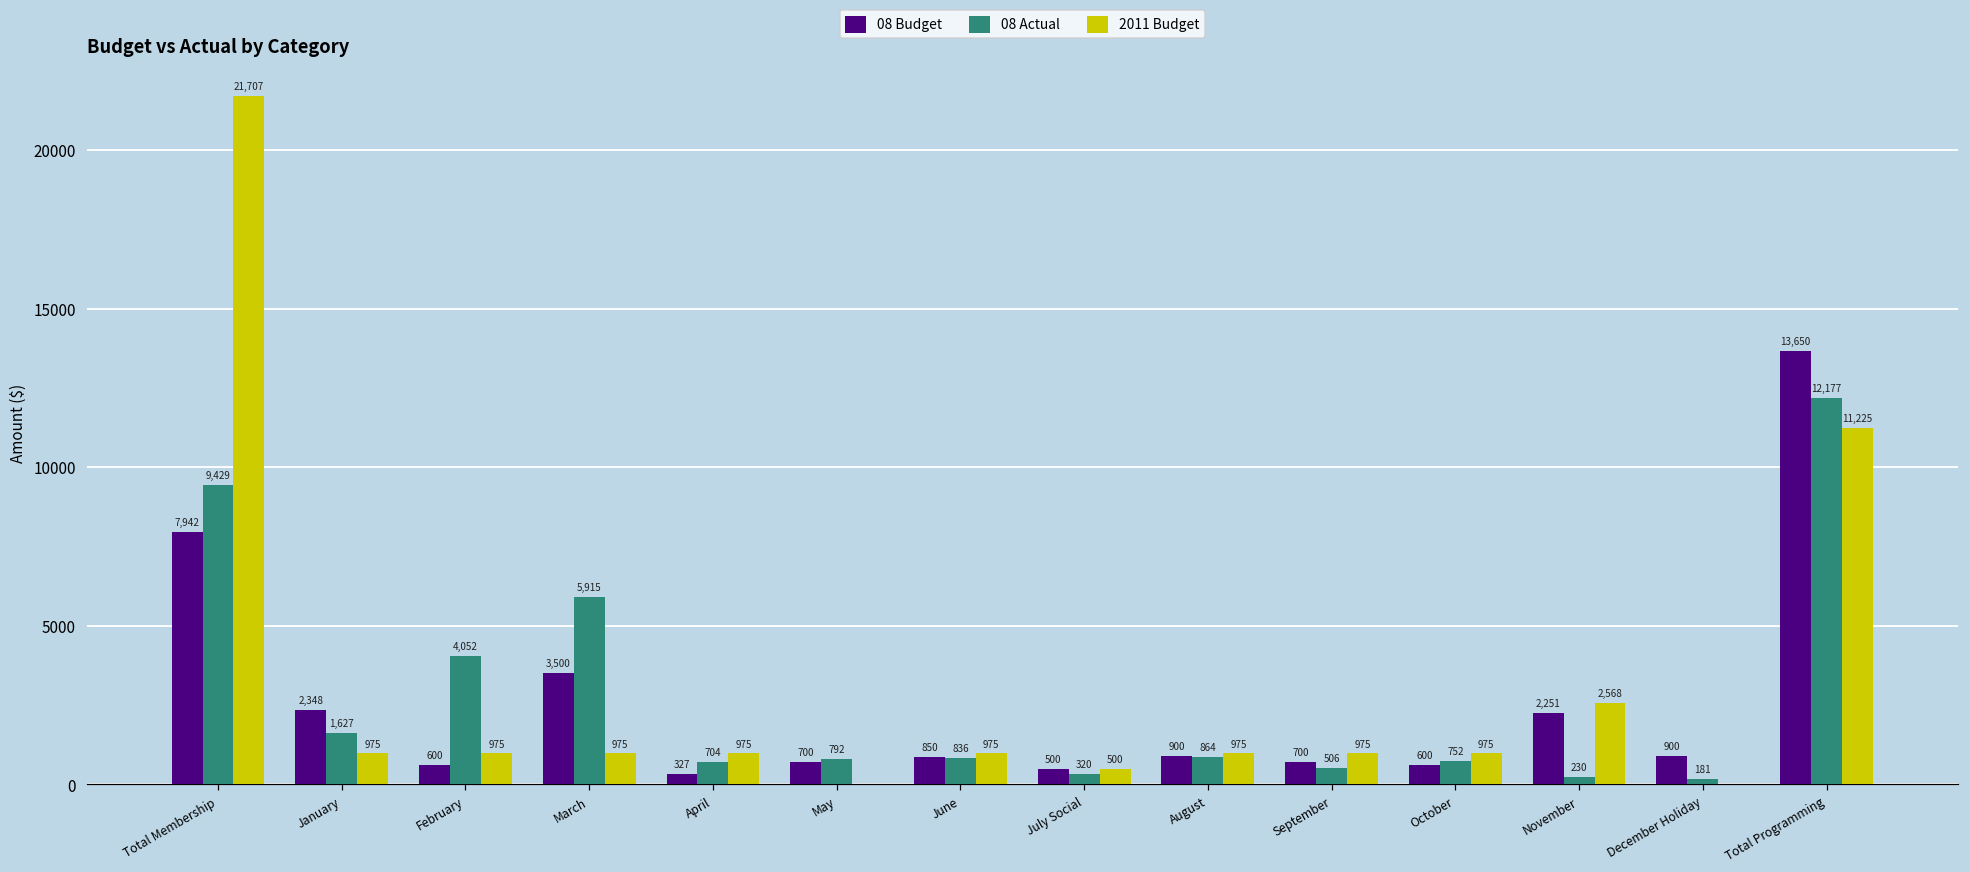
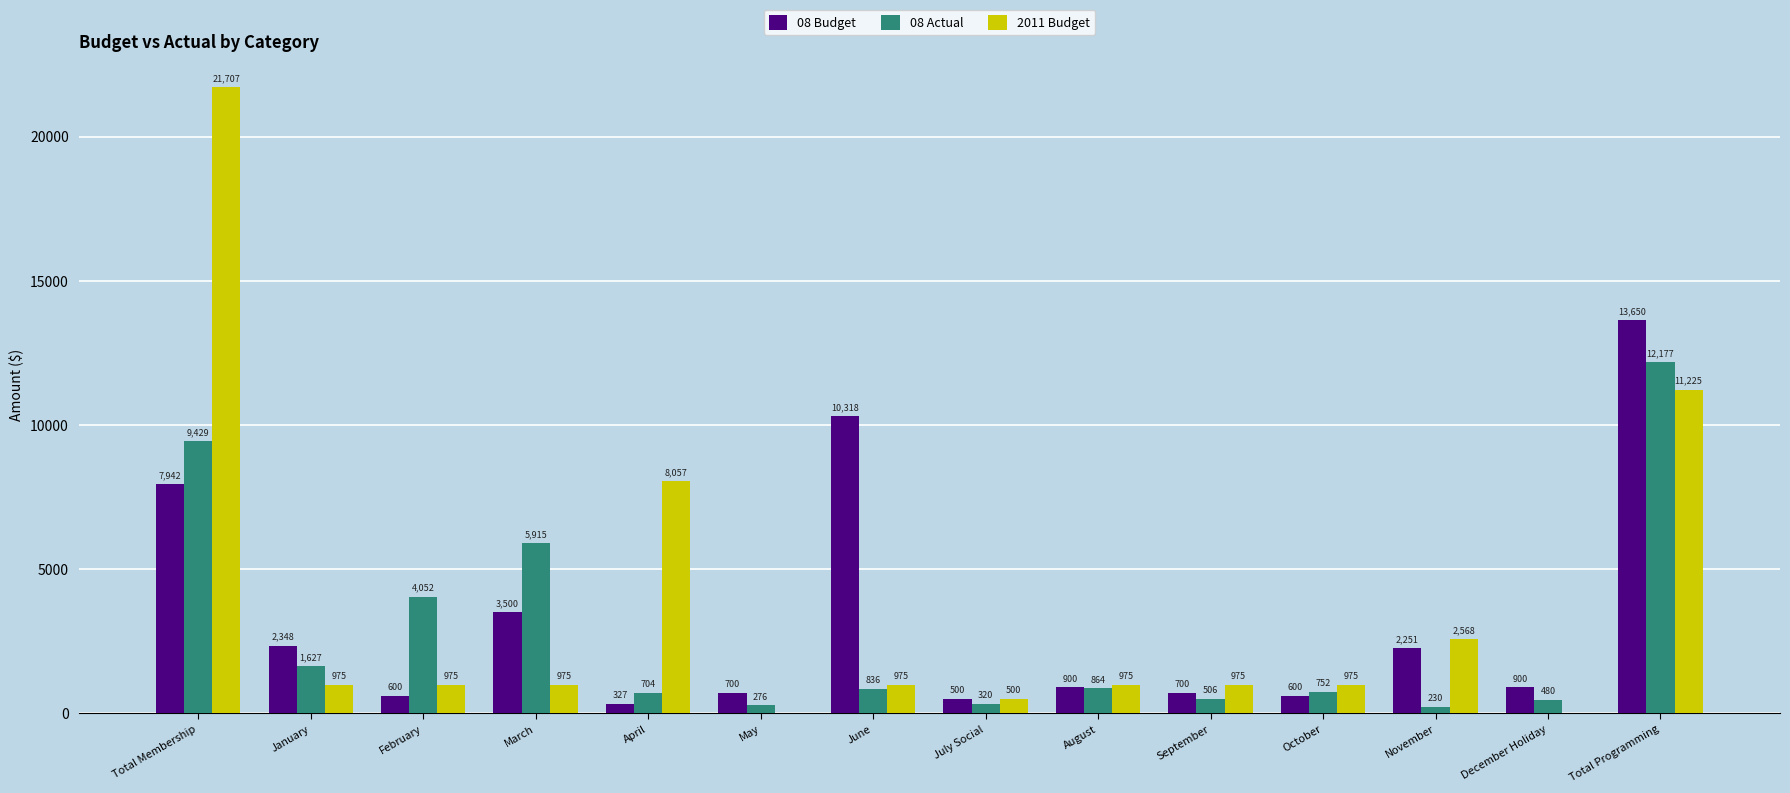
2011 Budget, April: 975 -> 8,057
08 Actual, May: 792 -> 276
08 Budget, June: 850 -> 10,318
08 Actual, December Holiday: 181 -> 480
